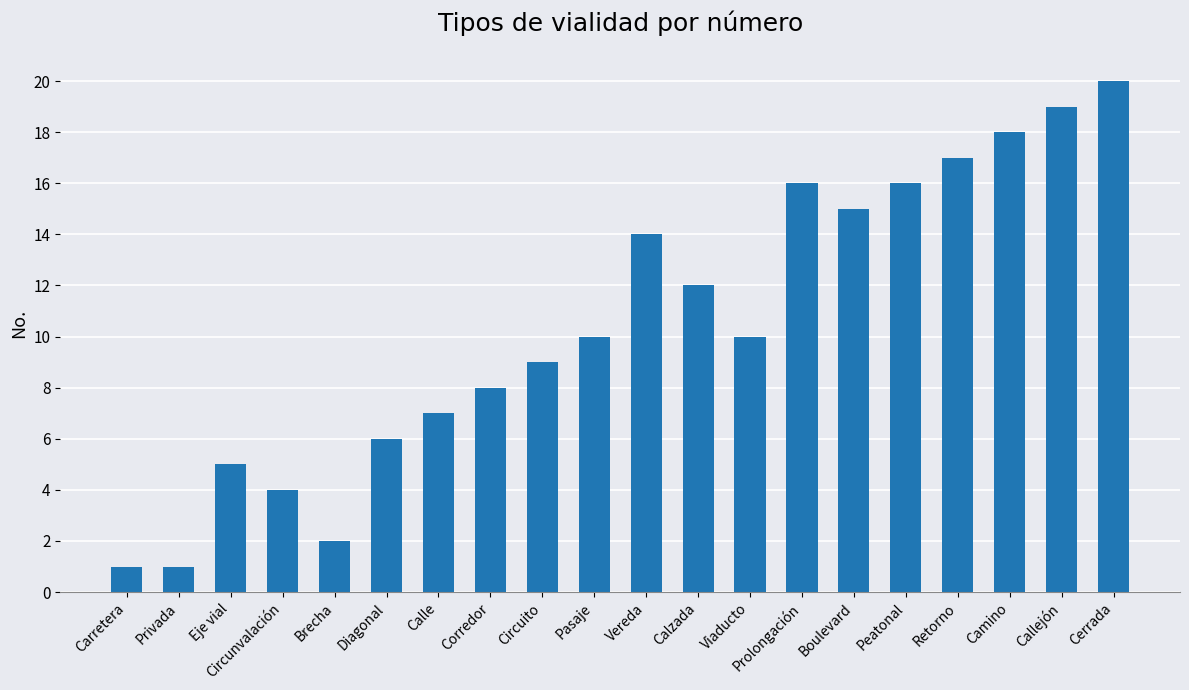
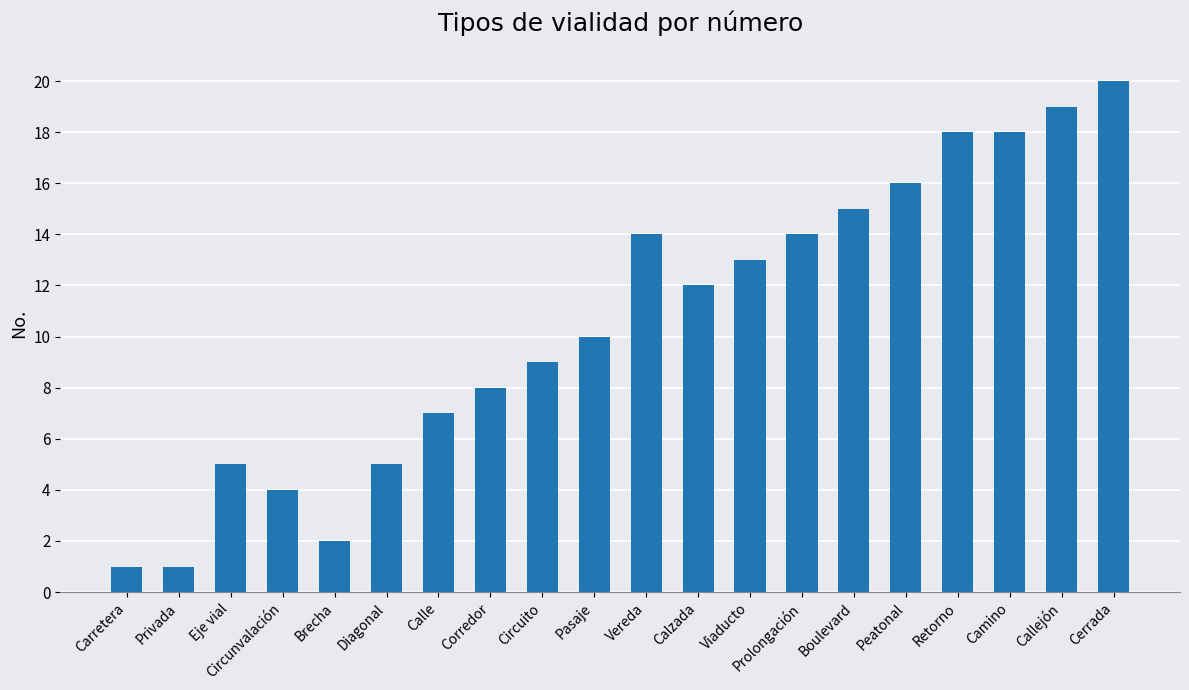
Diagonal: 6 -> 5
Viaducto: 10 -> 13
Prolongación: 16 -> 14
Retorno: 17 -> 18
